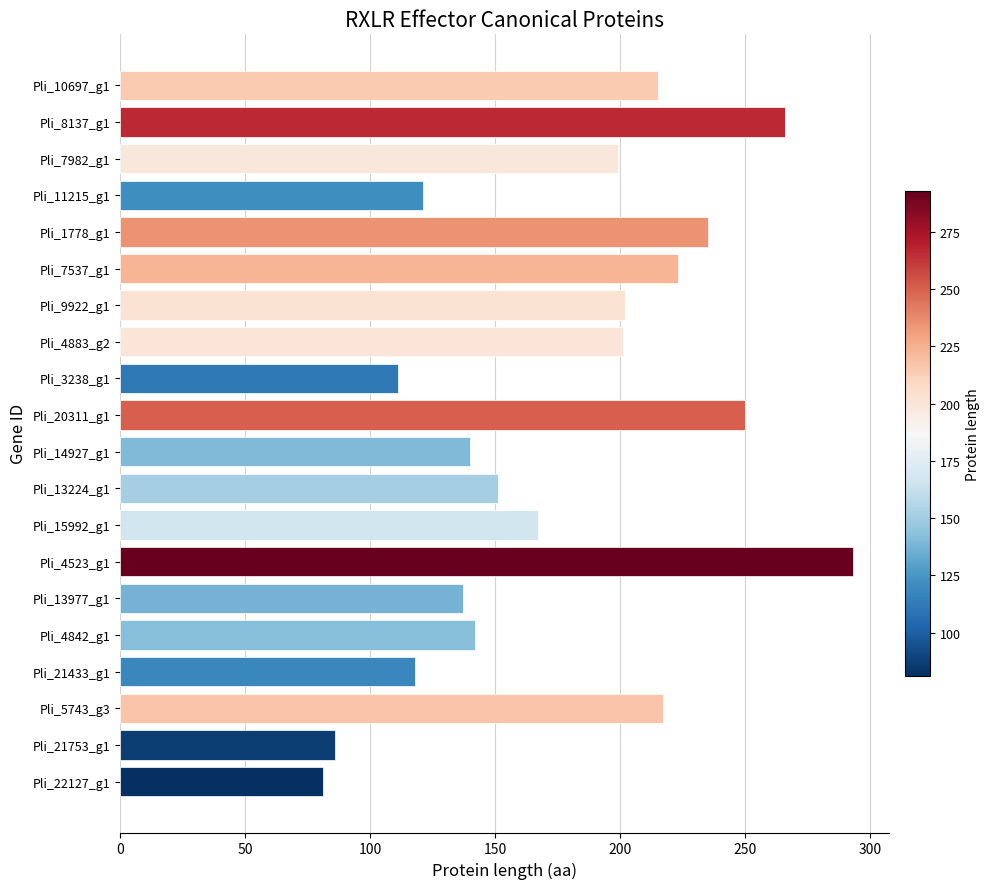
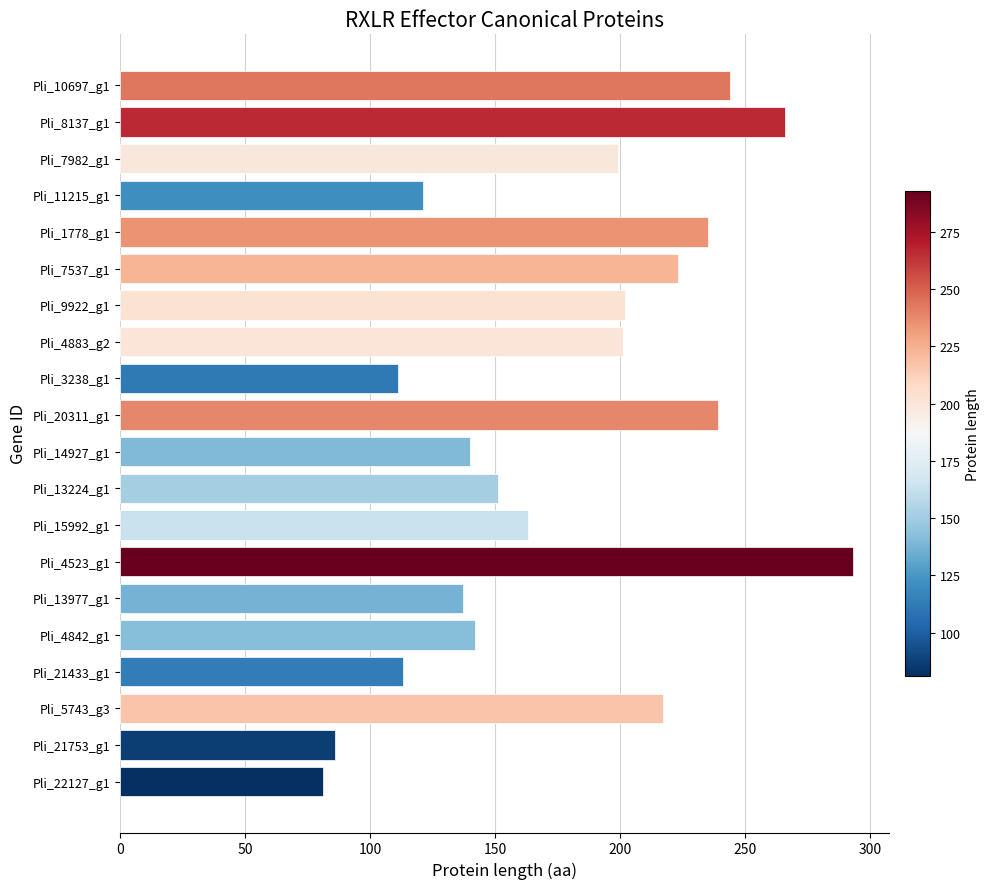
Pli_10697_g1: 215 -> 244
Pli_20311_g1: 250 -> 239
Pli_15992_g1: 167 -> 163
Pli_21433_g1: 118 -> 113
